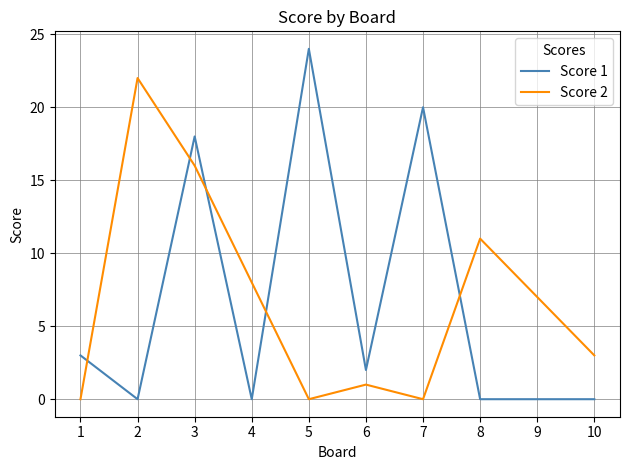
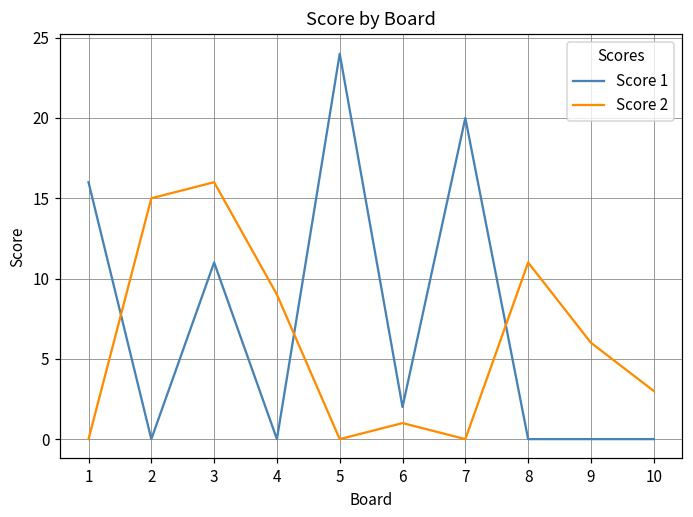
Score 1, 1: 3 -> 16
Score 2, 2: 22 -> 15
Score 1, 3: 18 -> 11
Score 2, 4: 8 -> 9
Score 2, 9: 7 -> 6
